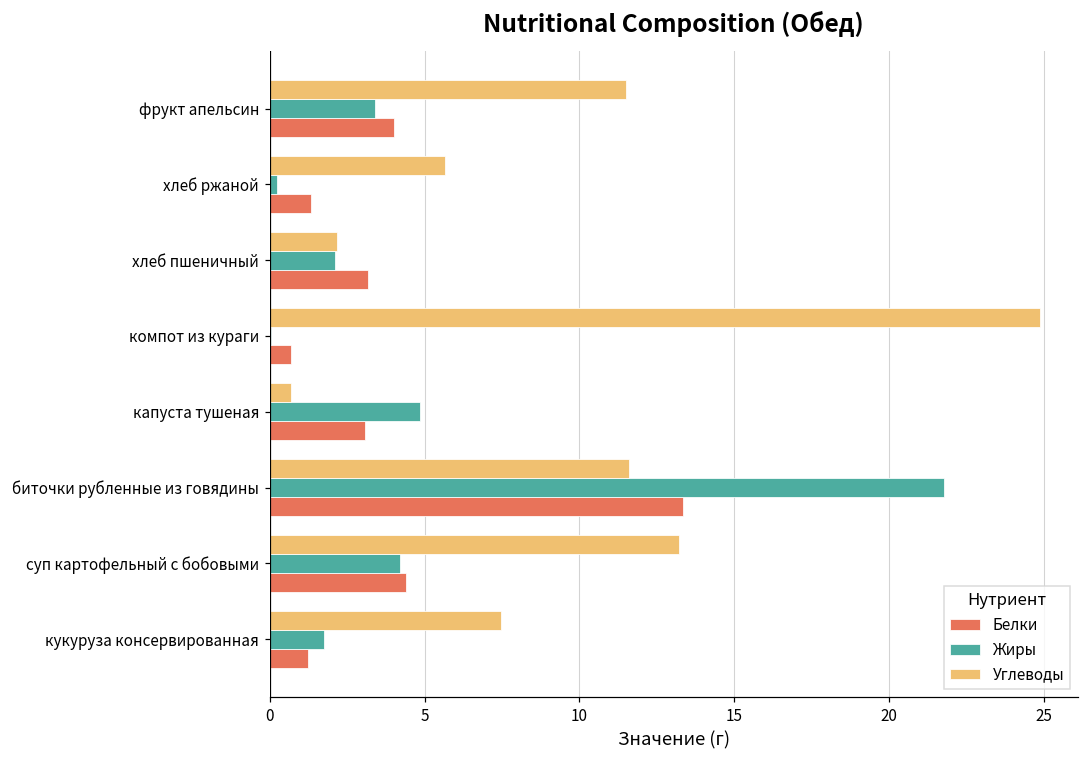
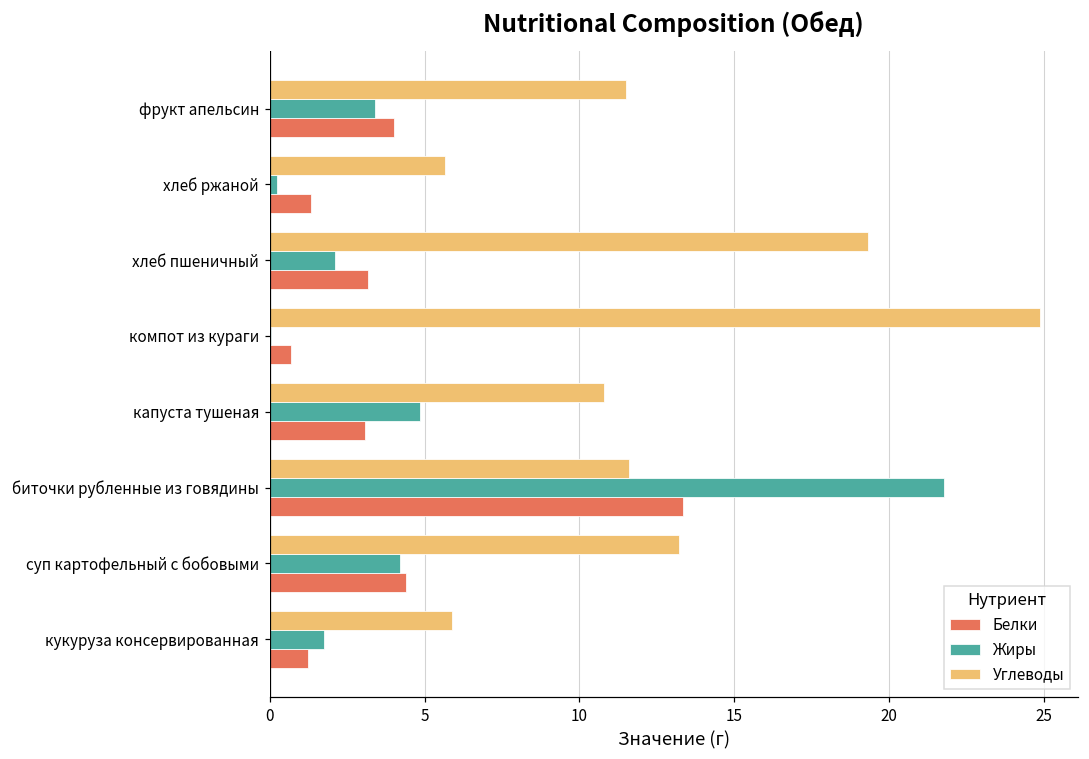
Углеводы, хлеб пшеничный: 2.2 -> 19.3
Углеводы, капуста тушеная: 0.7 -> 10.8
Углеводы, кукуруза консервированная: 7.5 -> 5.9
